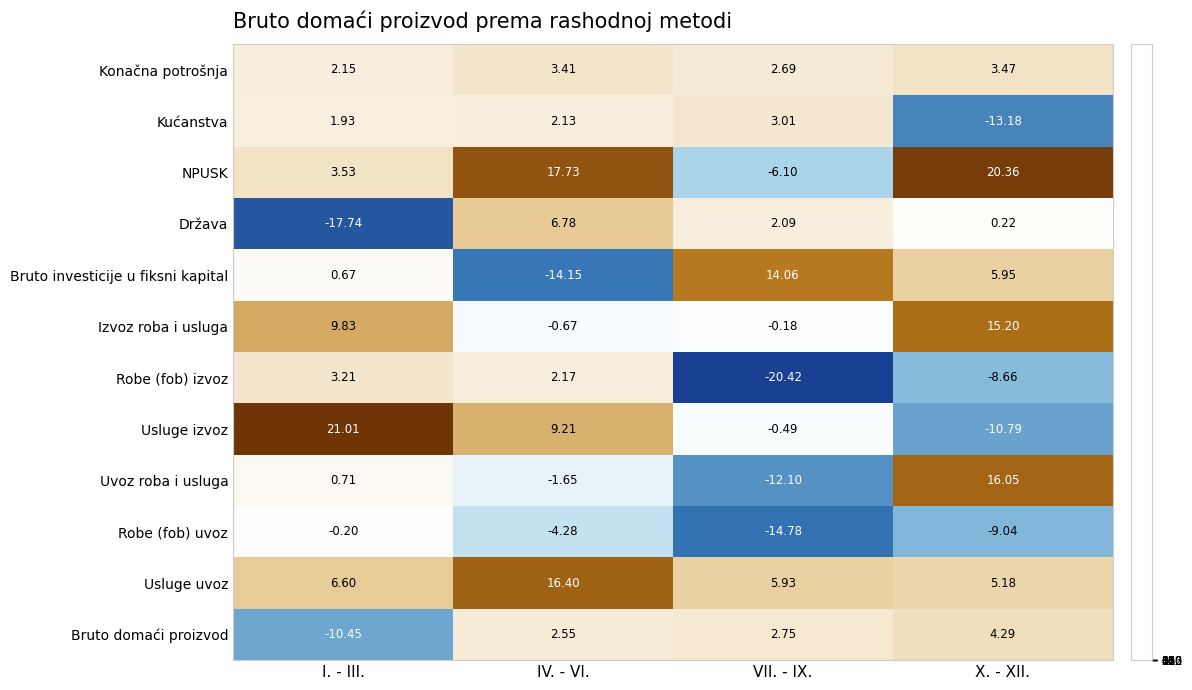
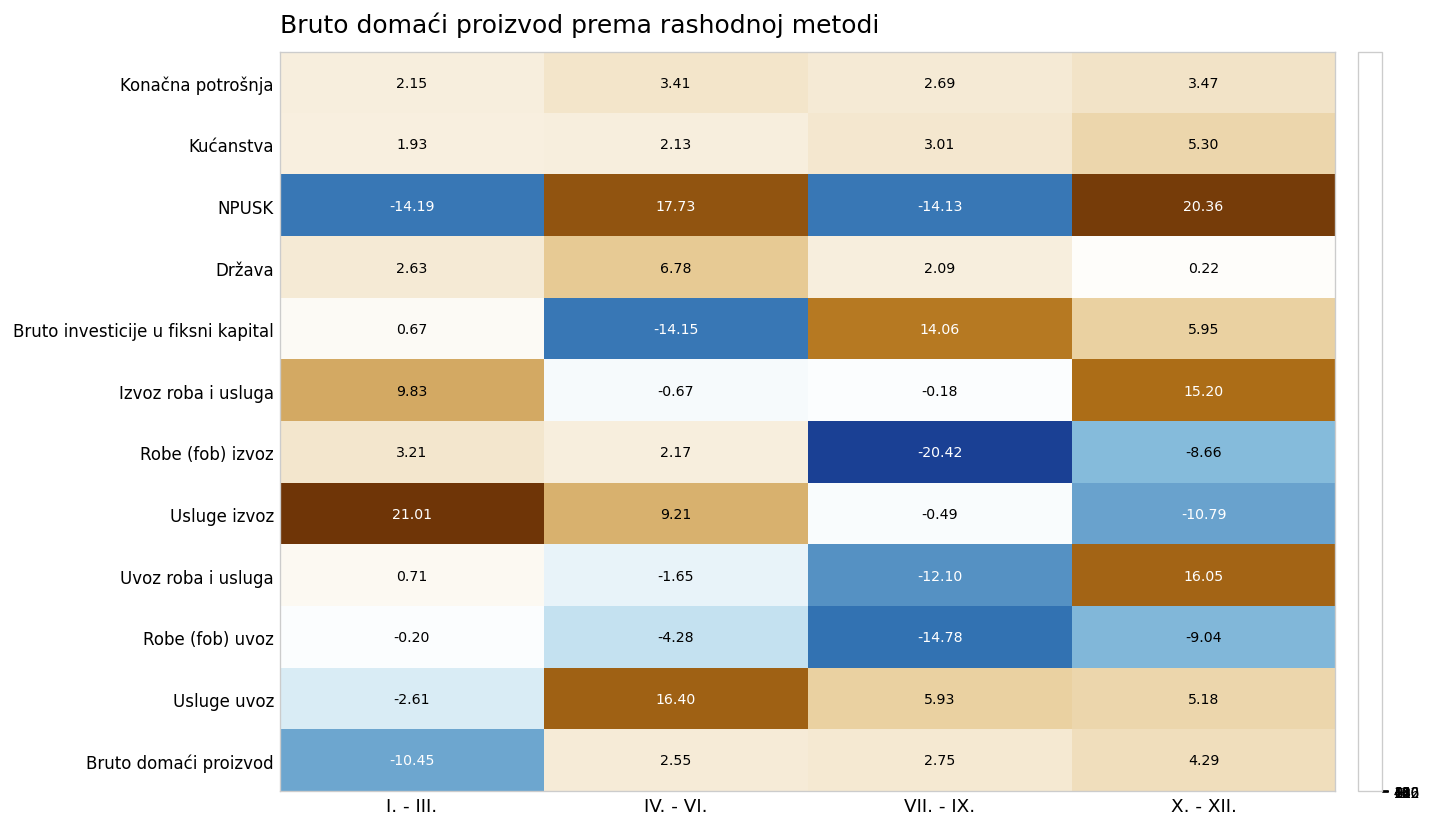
Kućanstva, X. - XII.: -13.18 -> 5.30
NPUSK, I. - III.: 3.53 -> -14.19
NPUSK, VII. - IX.: -6.10 -> -14.13
Država, I. - III.: -17.74 -> 2.63
Usluge uvoz, I. - III.: 6.60 -> -2.61
